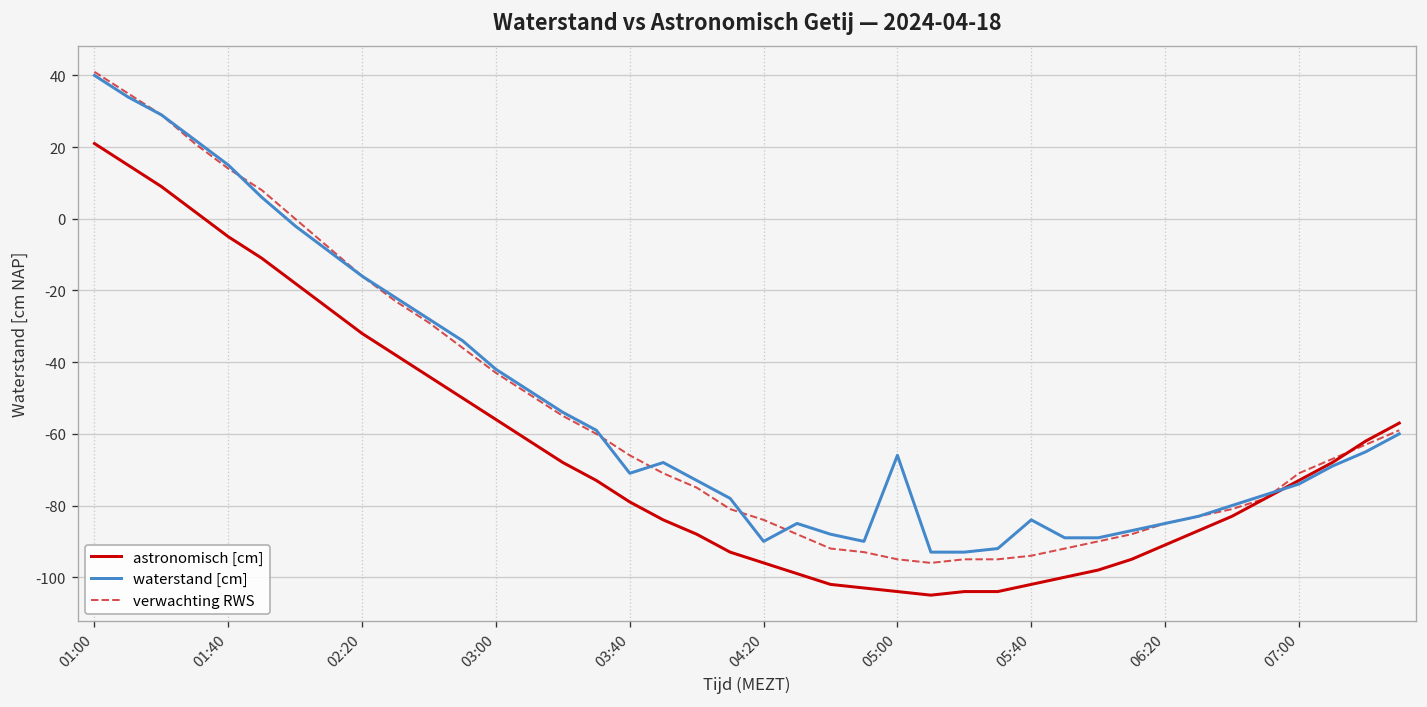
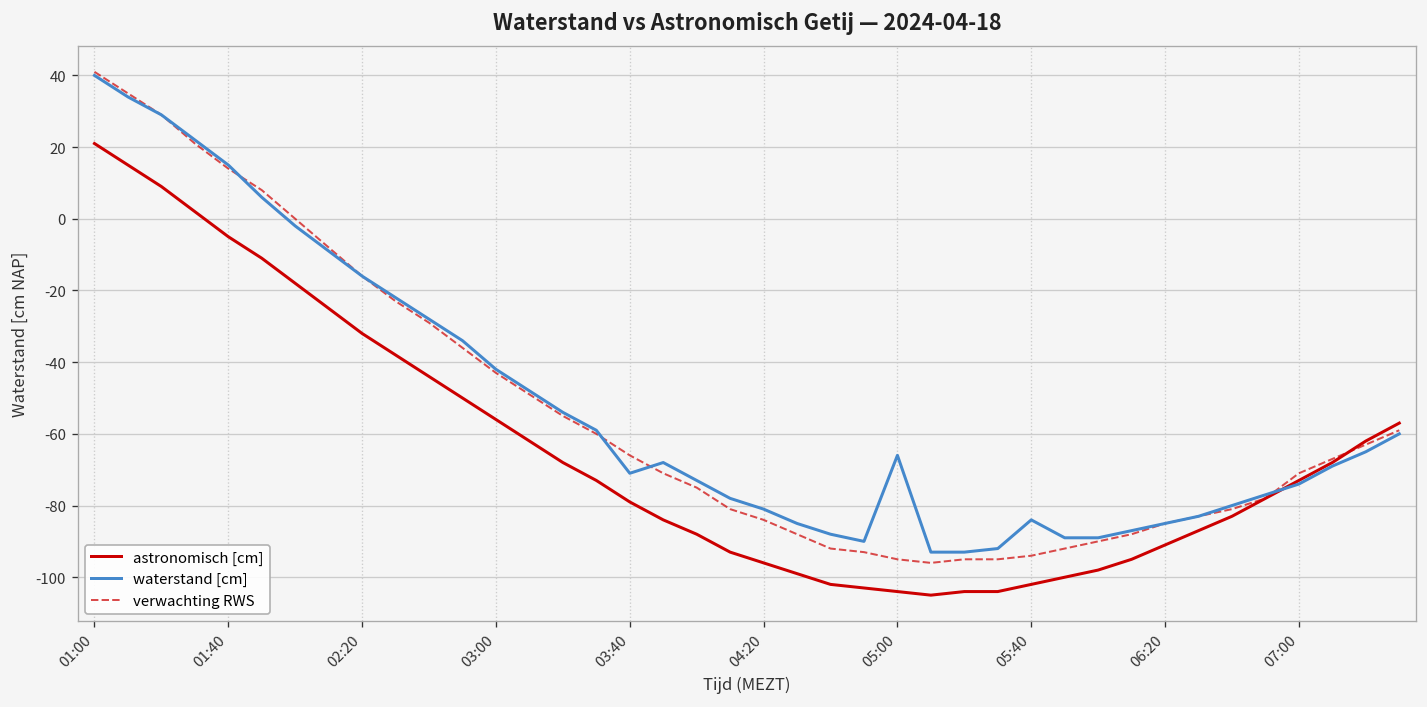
waterstand [cm], 04:20: -90 -> -81
